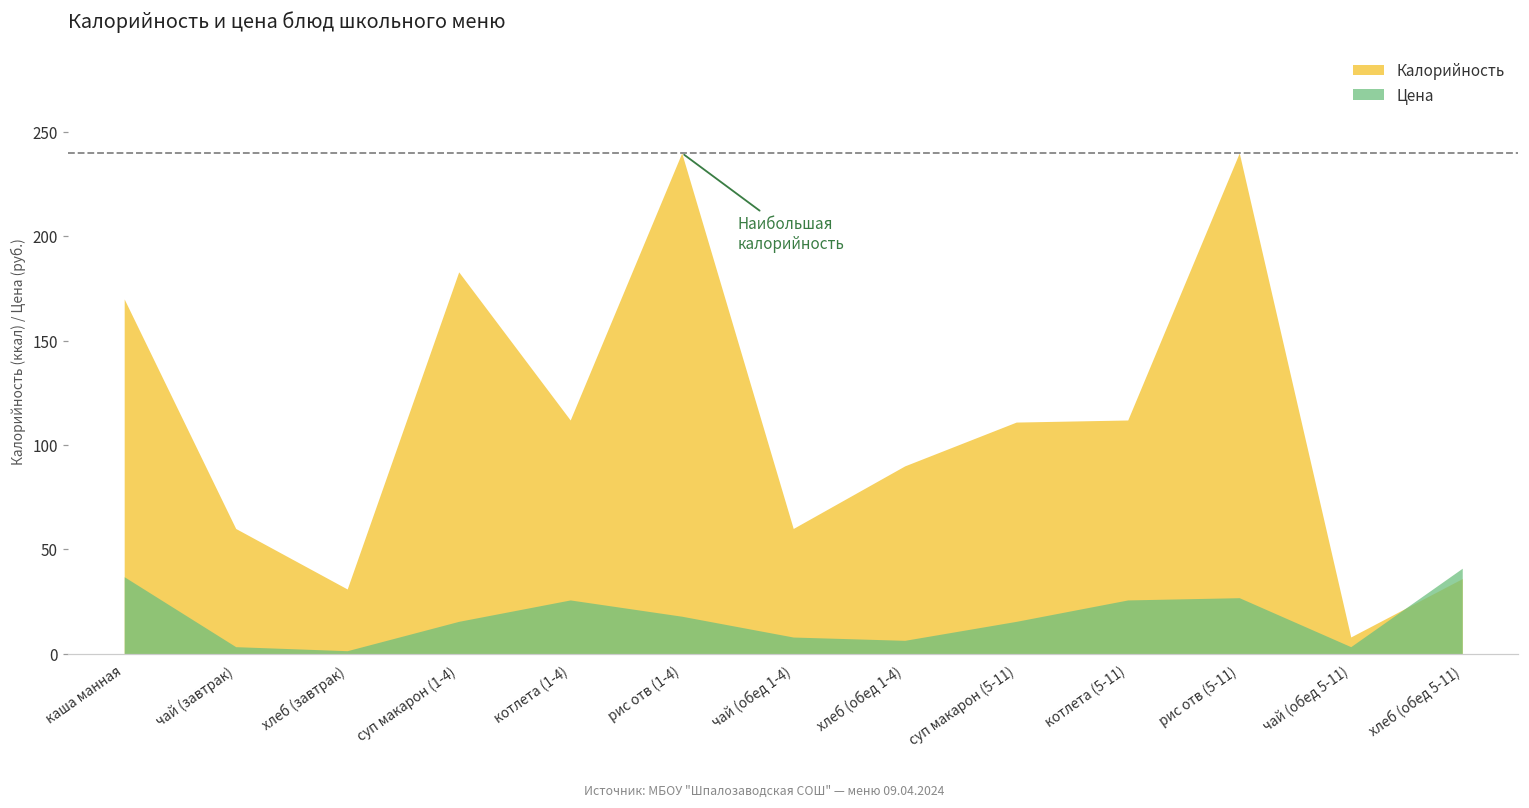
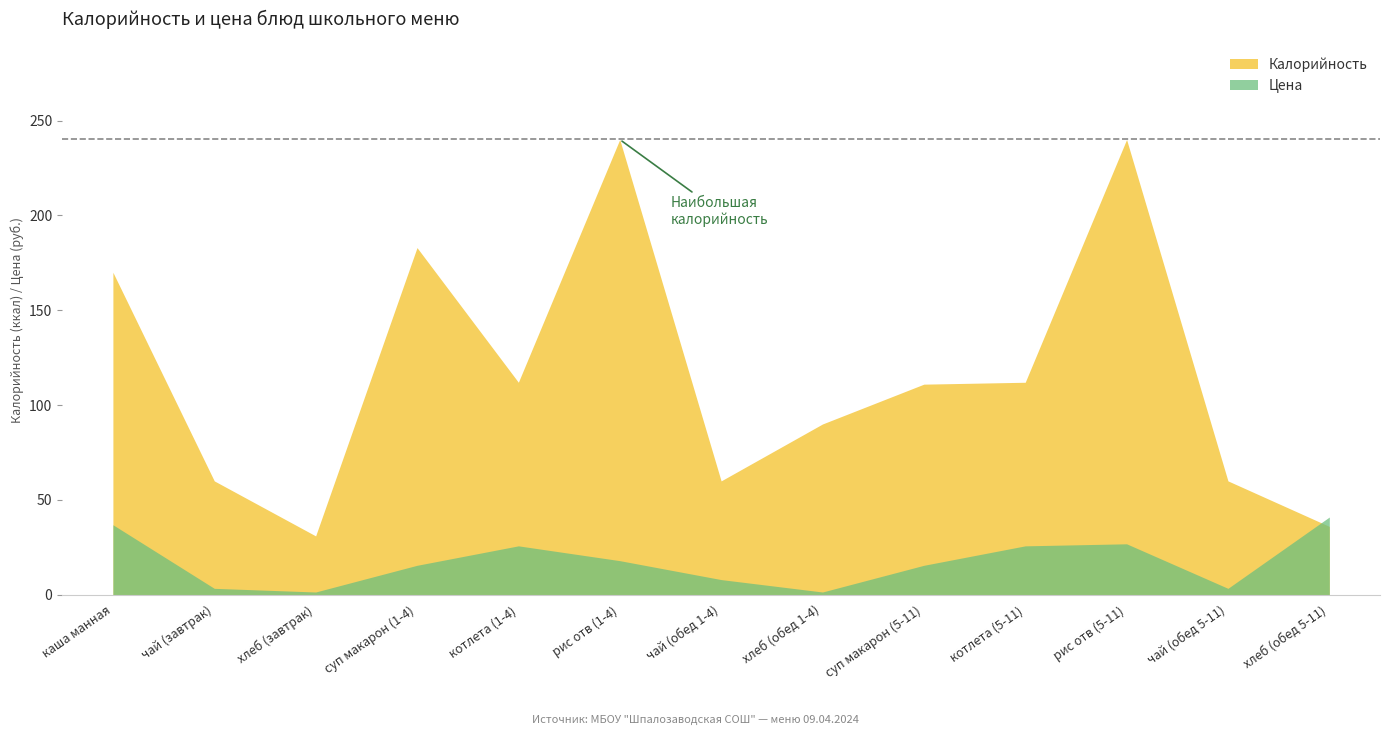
Цена, хлеб (обед 1-4): 6 -> 1
Калорийность, чай (обед 5-11): 8 -> 60
